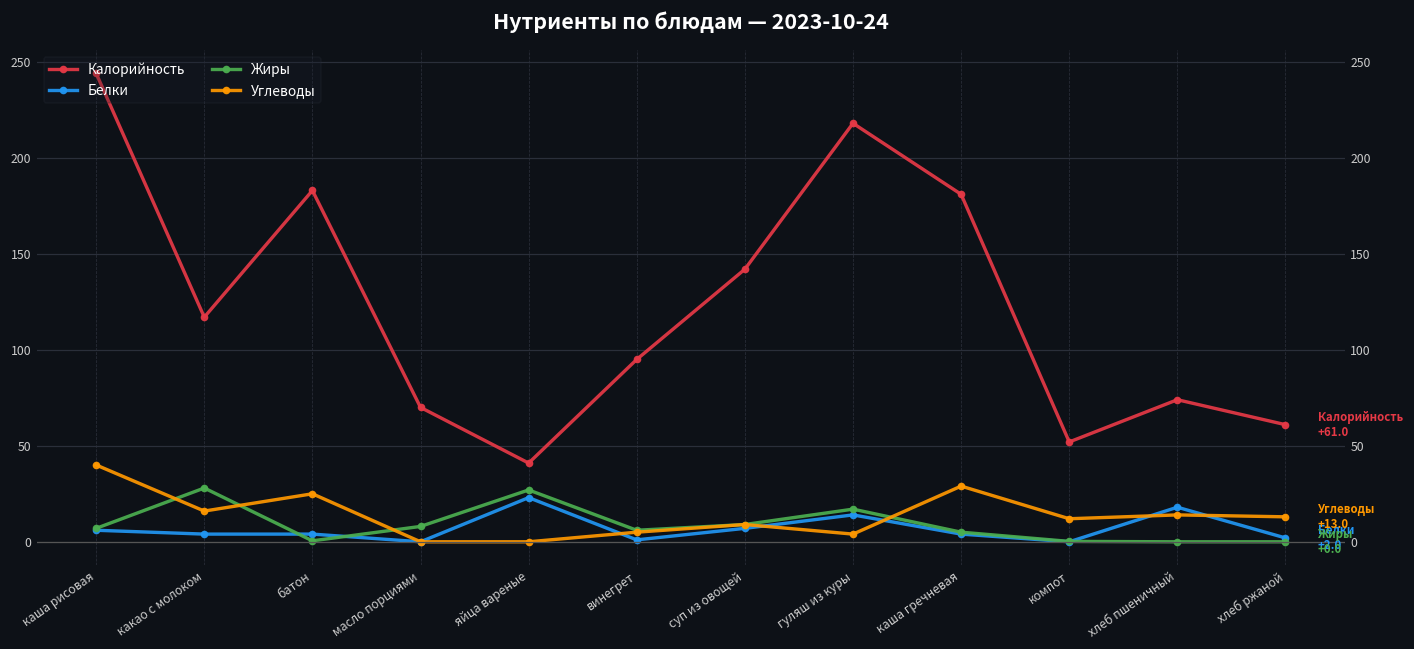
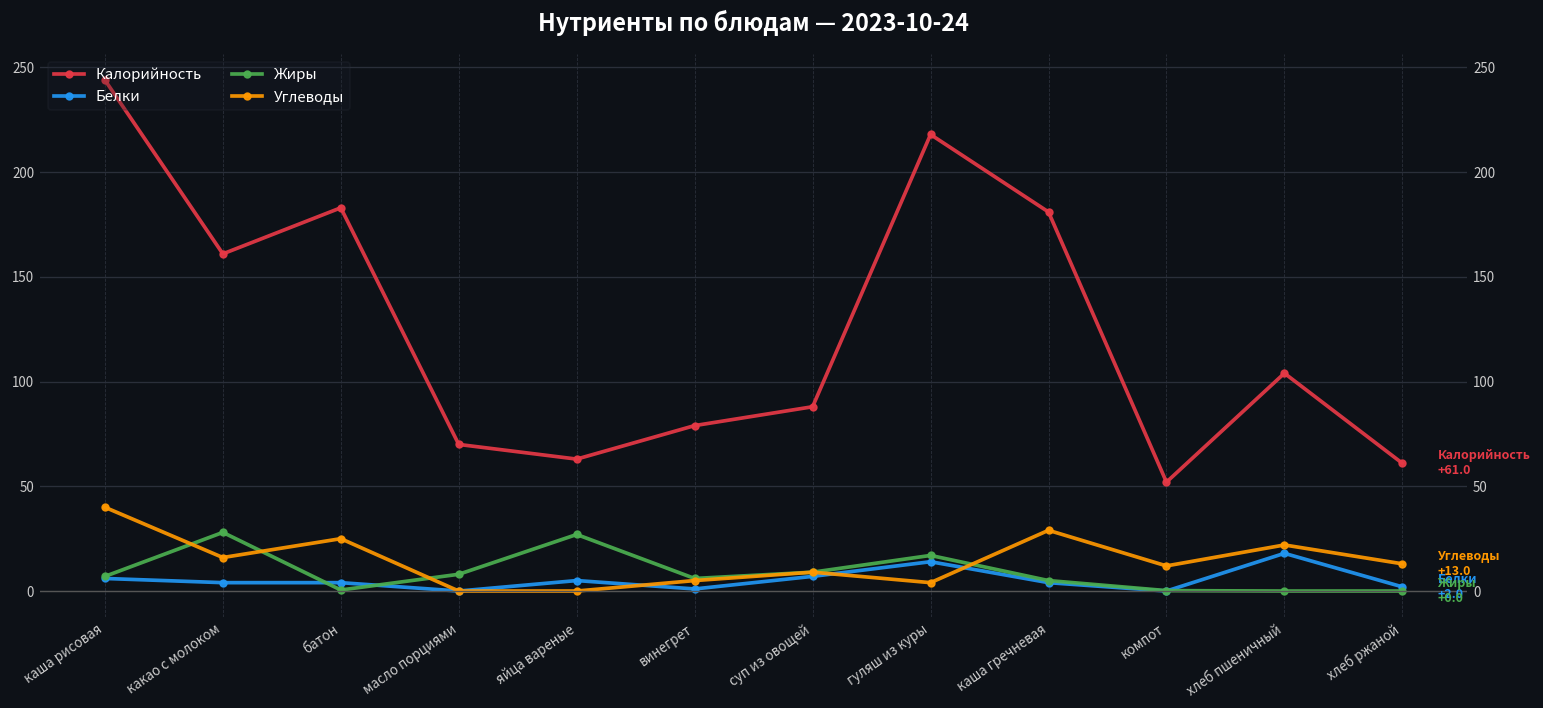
Калорийность, какао с молоком: 117 -> 161
Калорийность, яйца вареные: 41 -> 63
Белки, яйца вареные: 23 -> 5
Калорийность, винегрет: 95 -> 79
Калорийность, суп из овощей: 142 -> 88
Калорийность, хлеб пшеничный: 74 -> 104
Углеводы, хлеб пшеничный: 14 -> 22
